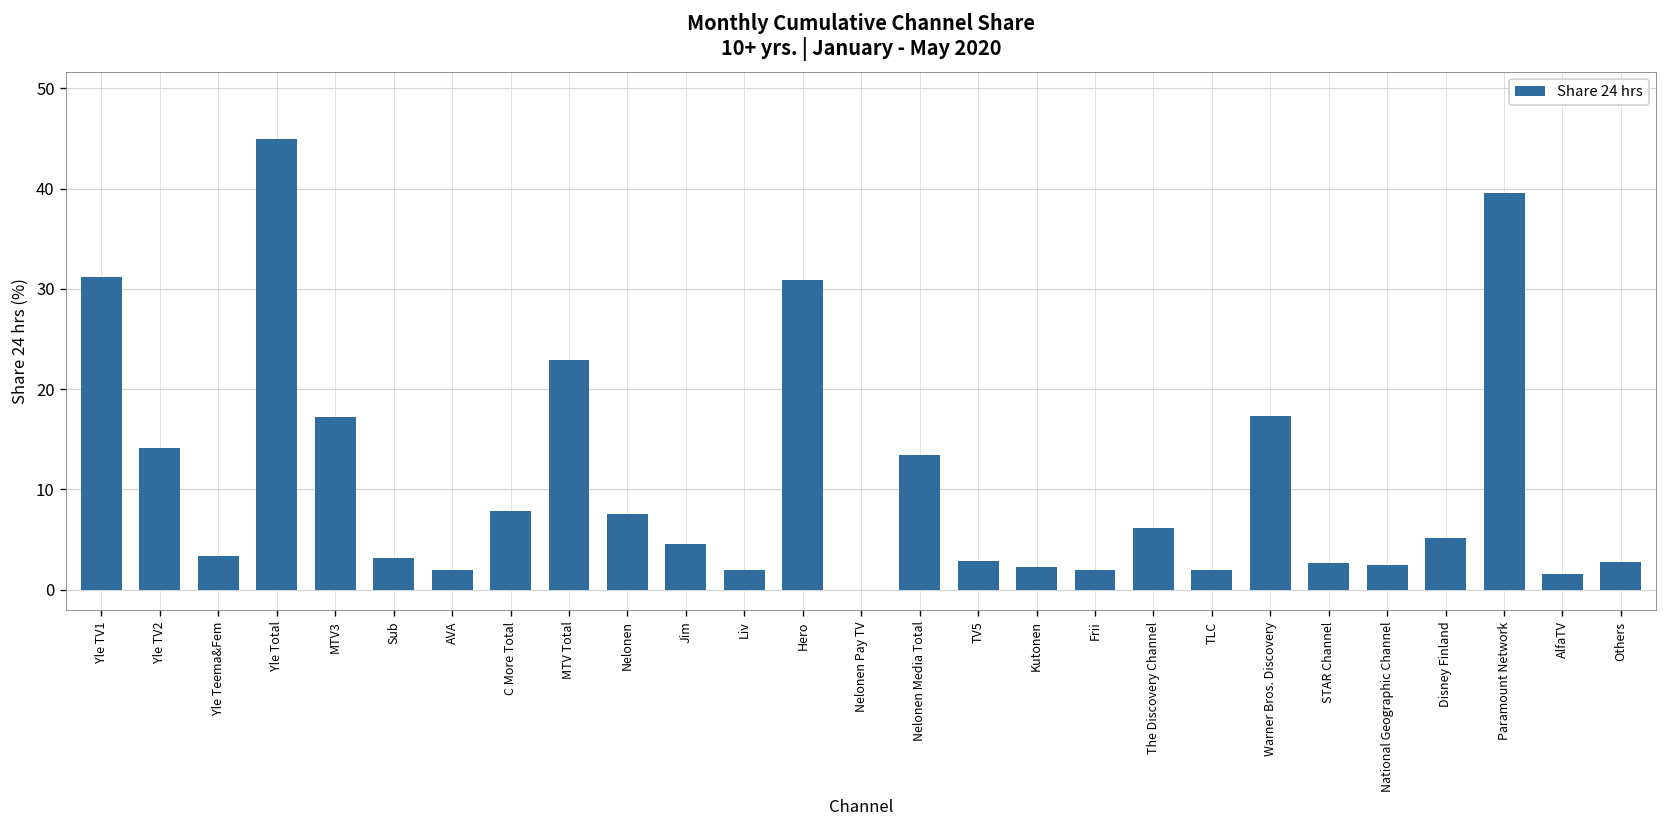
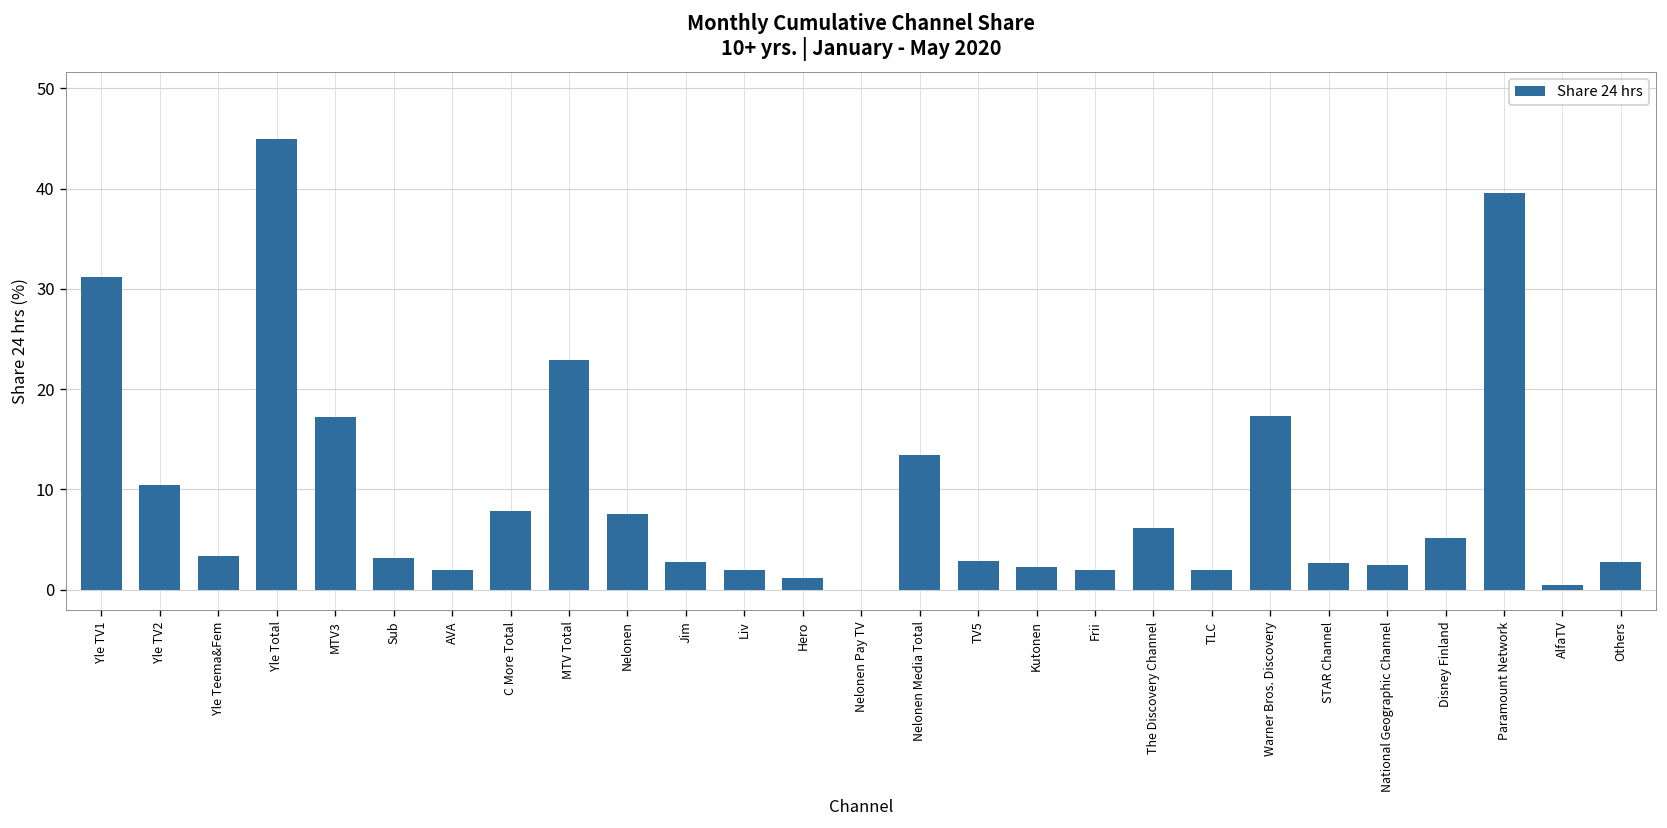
Yle TV2: 14 -> 10
Jim: 5 -> 3
Hero: 31 -> 1
AlfaTV: 2 -> 1
